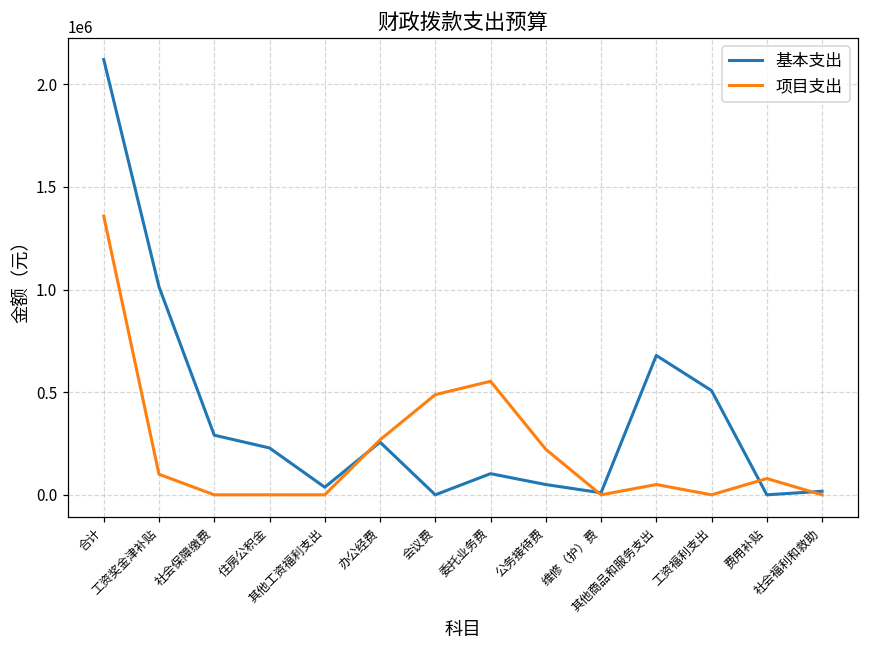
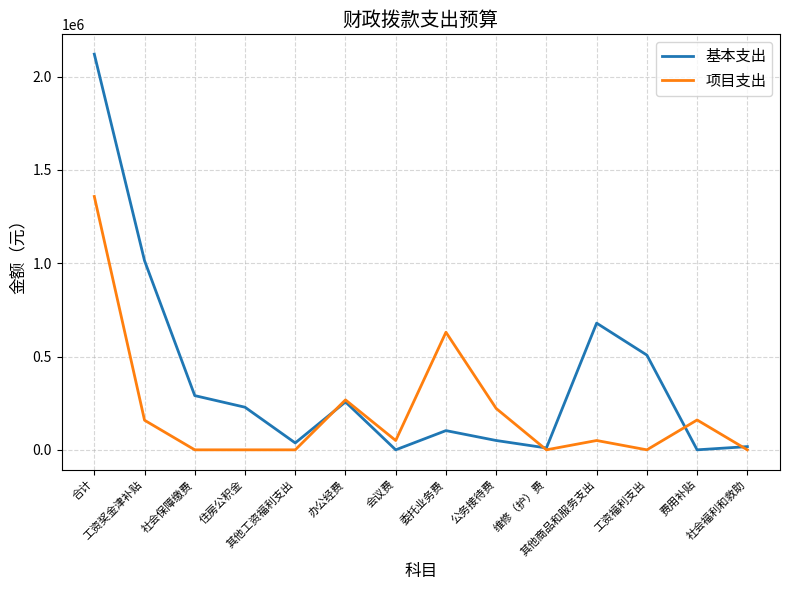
项目支出, 工资奖金津补贴: 100000 -> 160000
项目支出, 会议费: 490000 -> 50000
项目支出, 委托业务费: 550000 -> 630000
项目支出, 费用补贴: 80000 -> 160000
